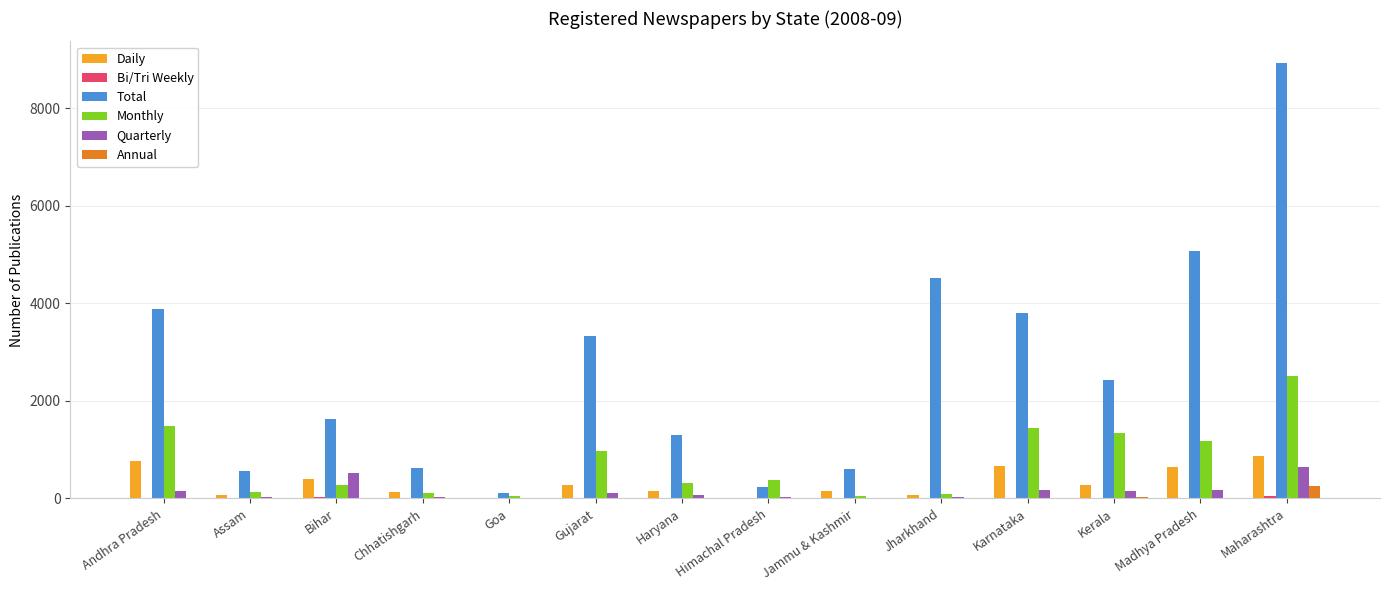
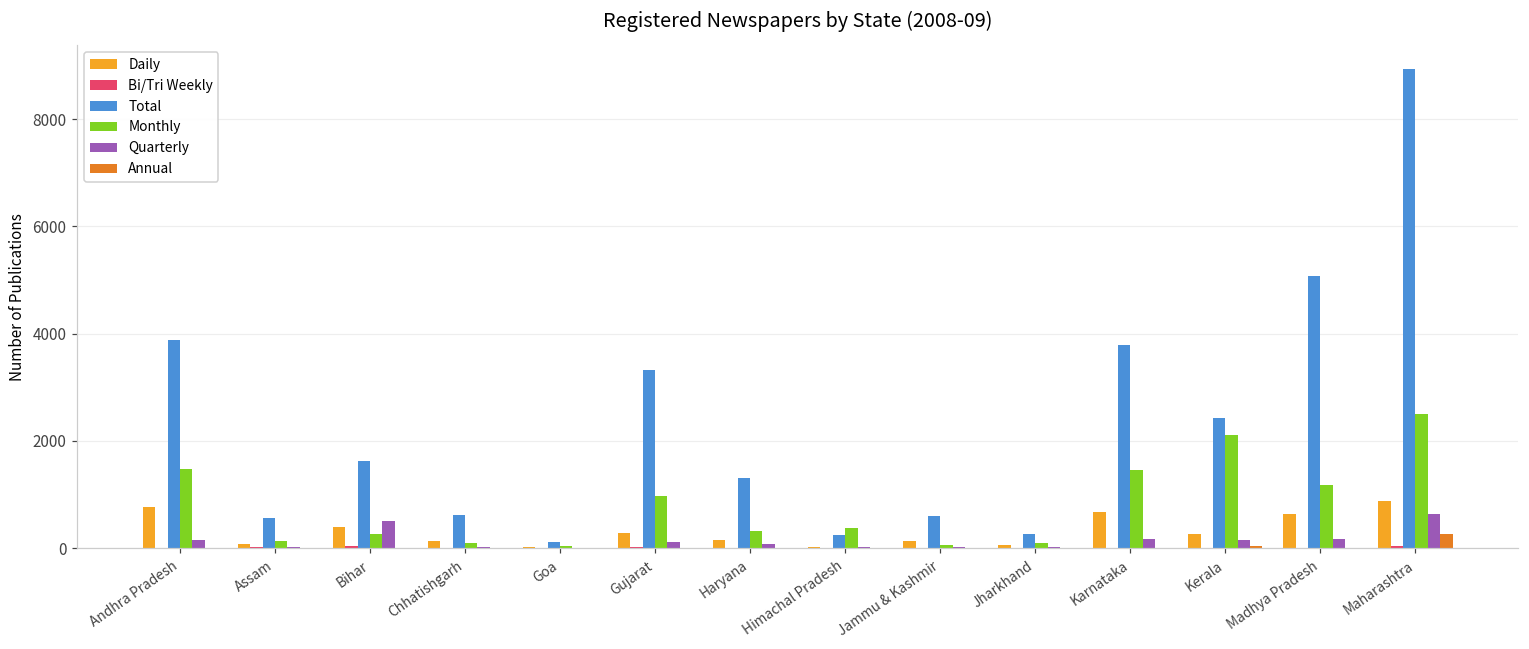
Total, Jharkhand: 4500 -> 300
Monthly, Kerala: 1300 -> 2100
